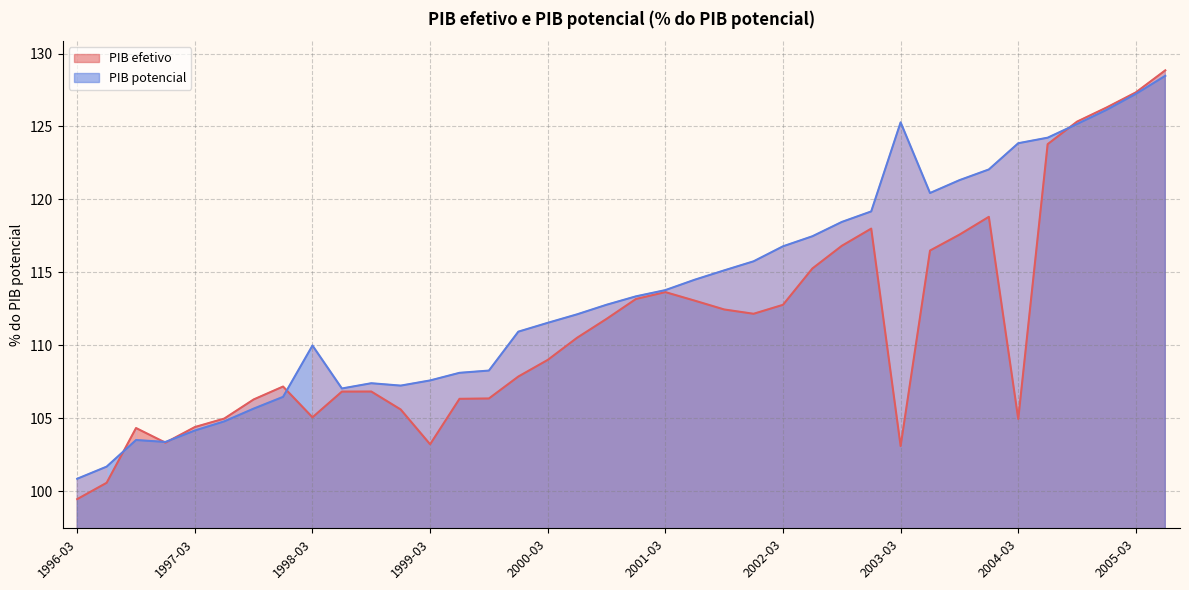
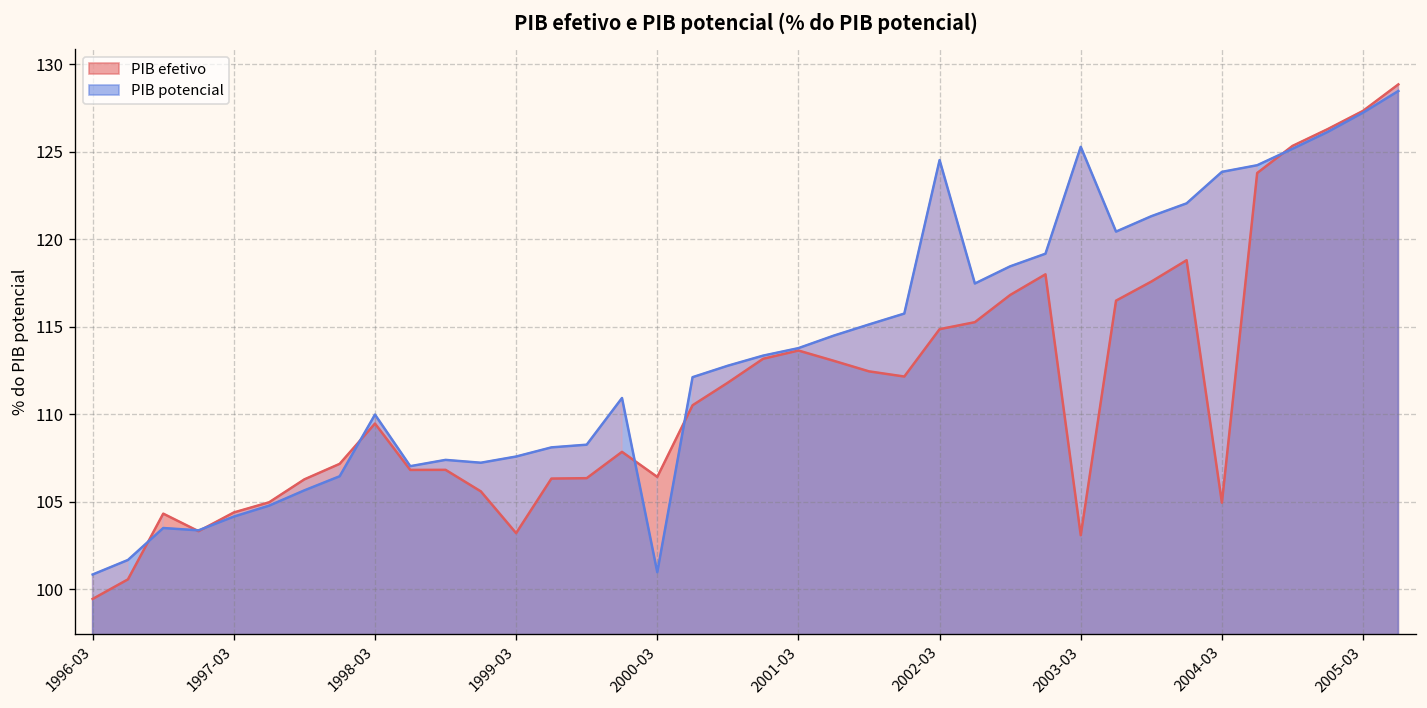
PIB efetivo, 1998-03: 105.1 -> 109.5
PIB efetivo, 2000-03: 109.0 -> 106.4
PIB potencial, 2000-03: 111.5 -> 101.0
PIB efetivo, 2002-03: 112.8 -> 114.9
PIB potencial, 2002-03: 116.8 -> 124.5
